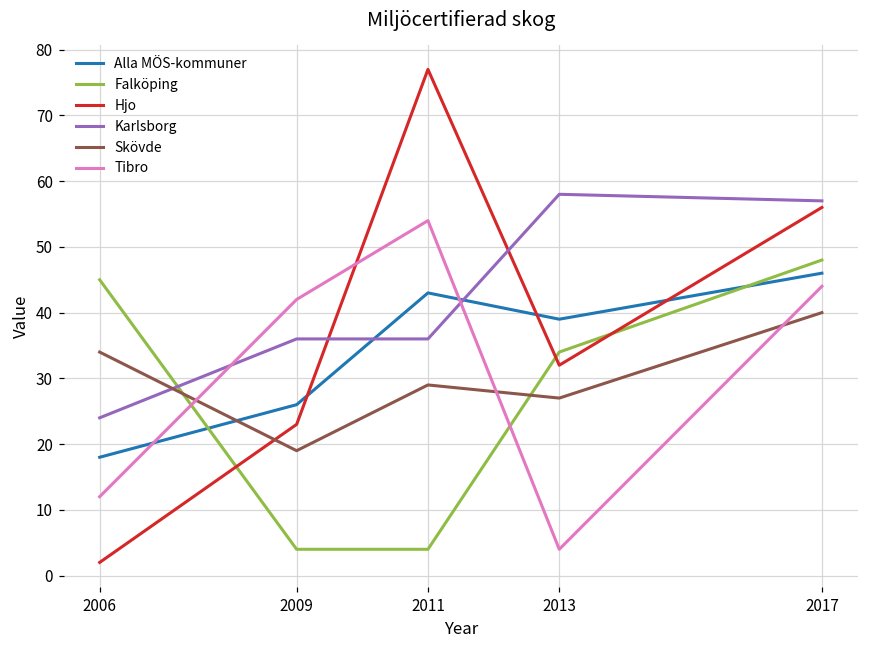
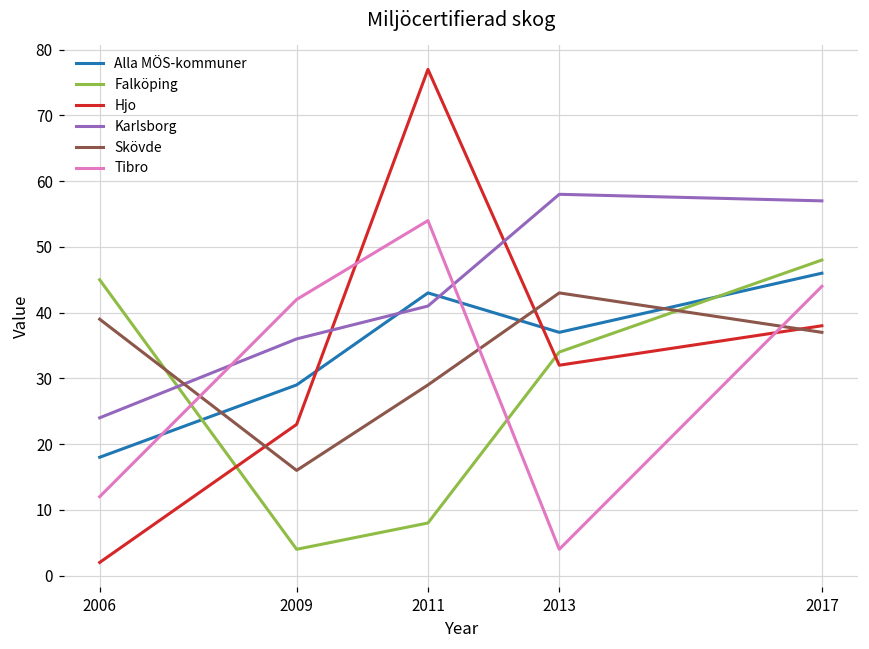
Skövde, 2006: 34 -> 39
Alla MÖS-kommuner, 2009: 26 -> 29
Skövde, 2009: 19 -> 16
Falköping, 2011: 4 -> 8
Karlsborg, 2011: 36 -> 41
Alla MÖS-kommuner, 2013: 39 -> 37
Skövde, 2013: 27 -> 43
Hjo, 2017: 56 -> 38
Skövde, 2017: 40 -> 37
